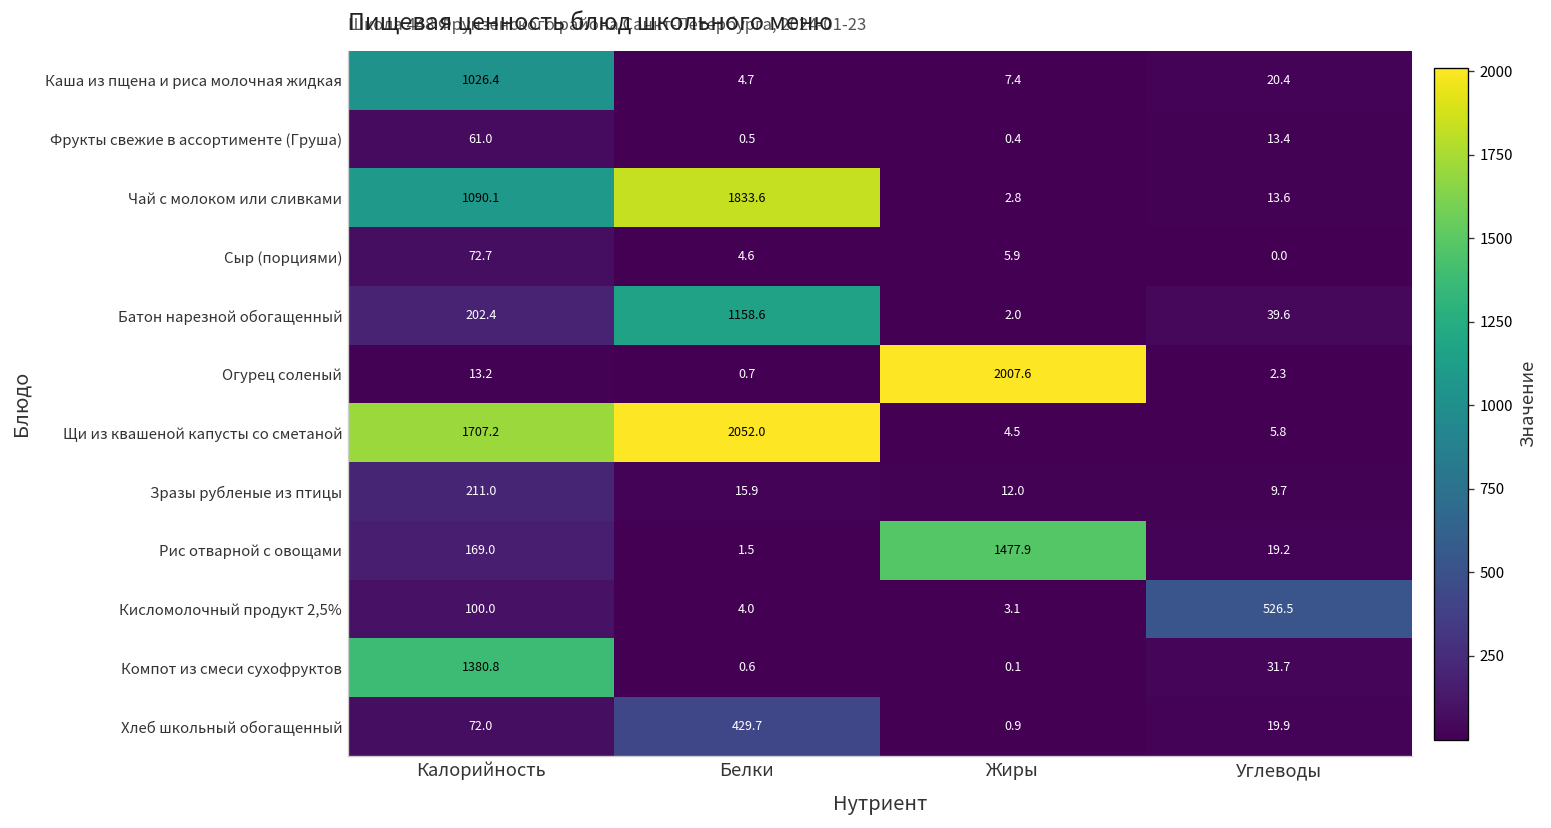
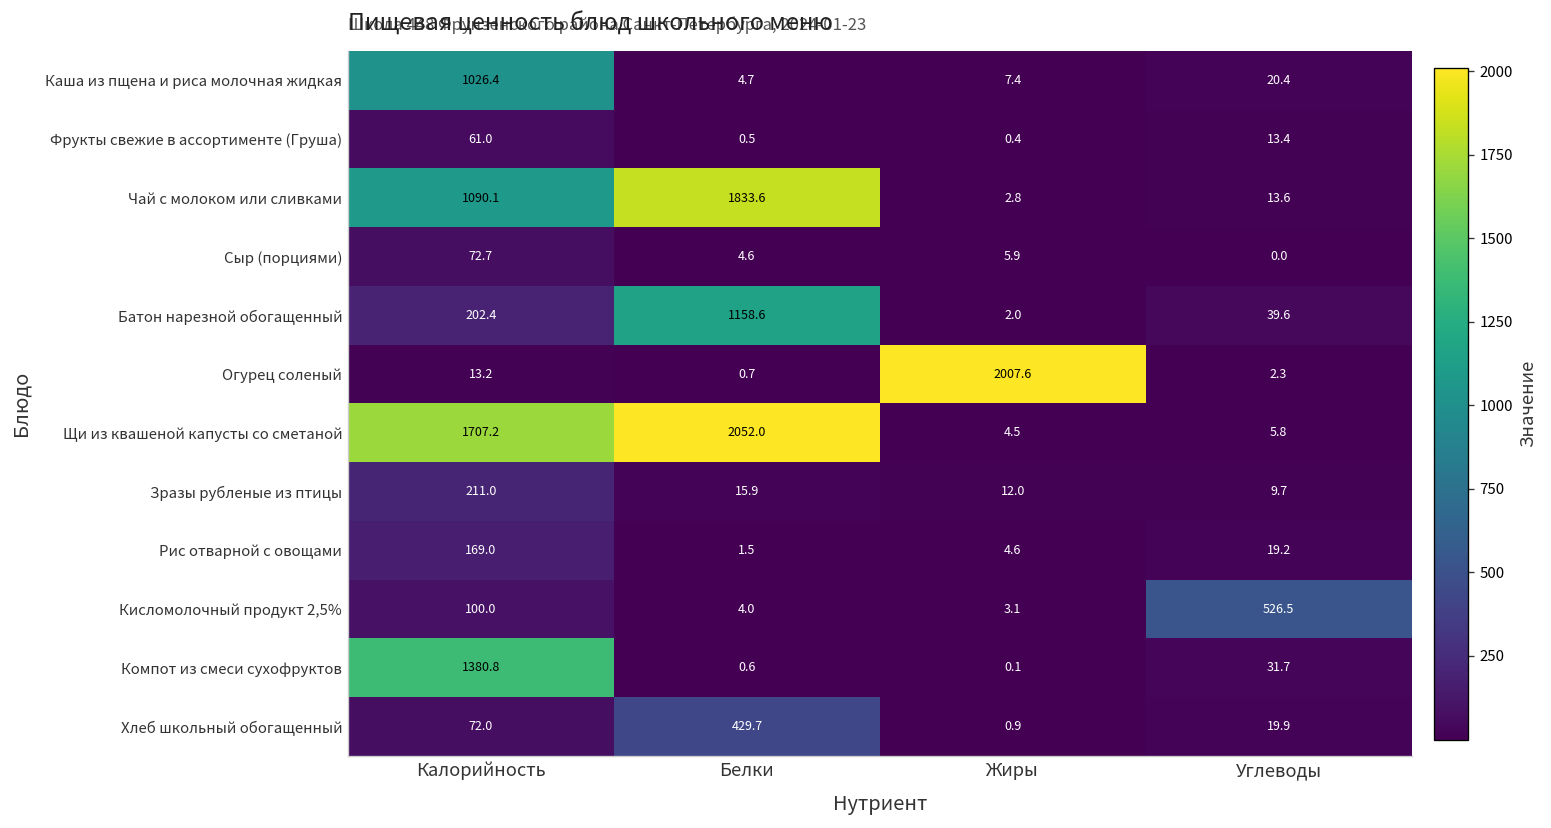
Рис отварной с овощами, Жиры: 1477.9 -> 4.6
